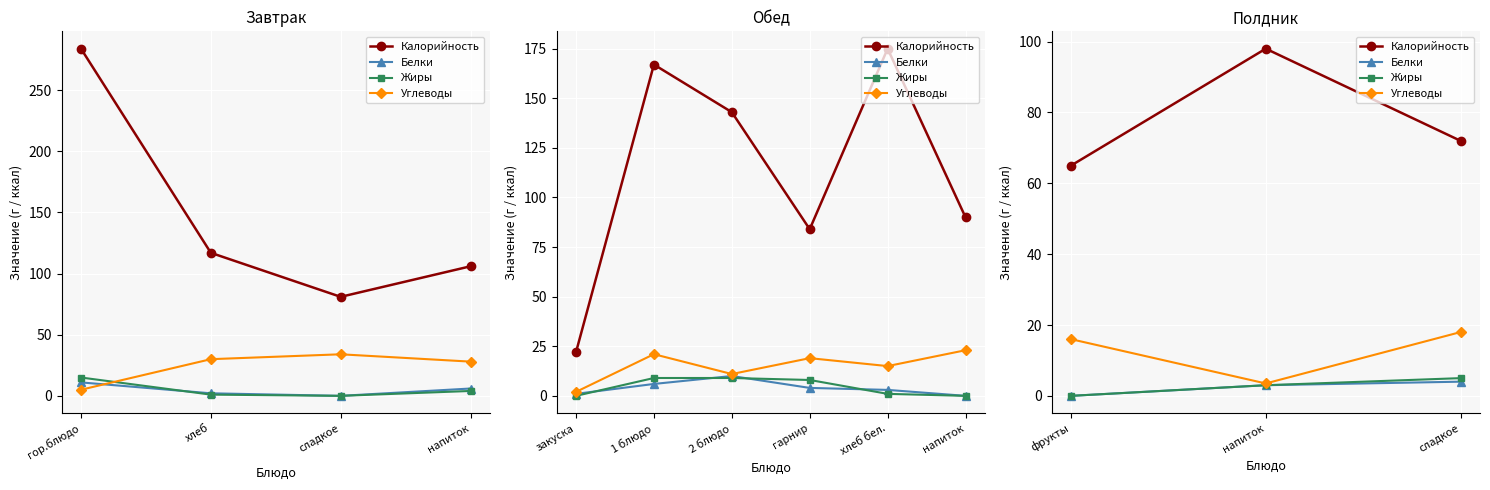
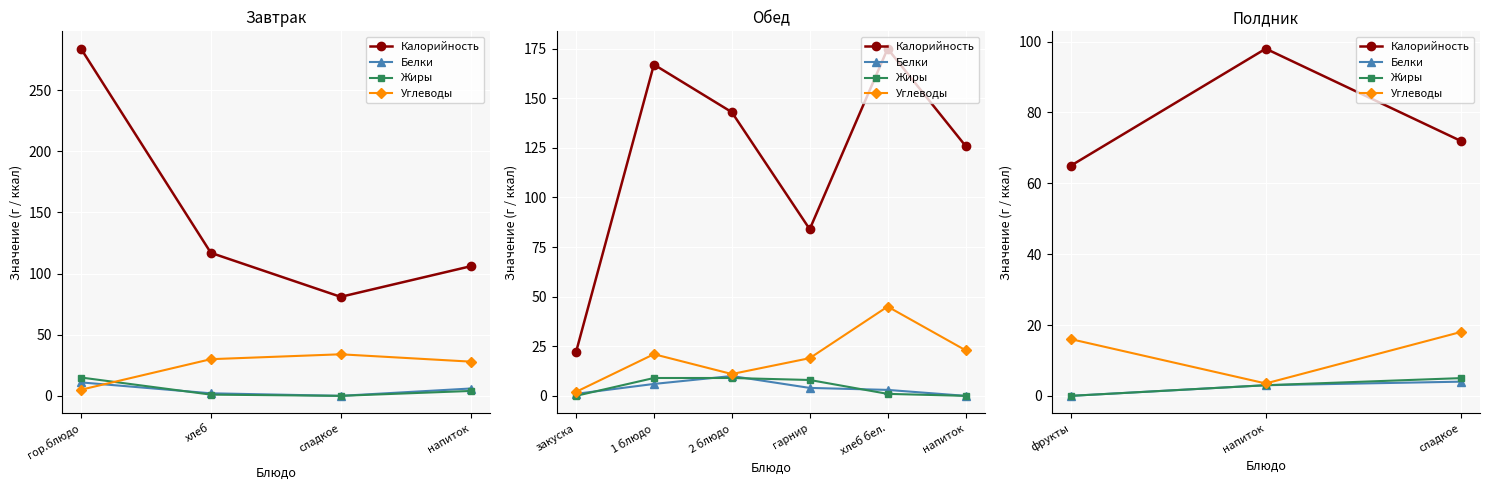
Обед, Углеводы, хлеб бел.: 15 -> 45
Обед, Калорийность, напиток: 90 -> 126
